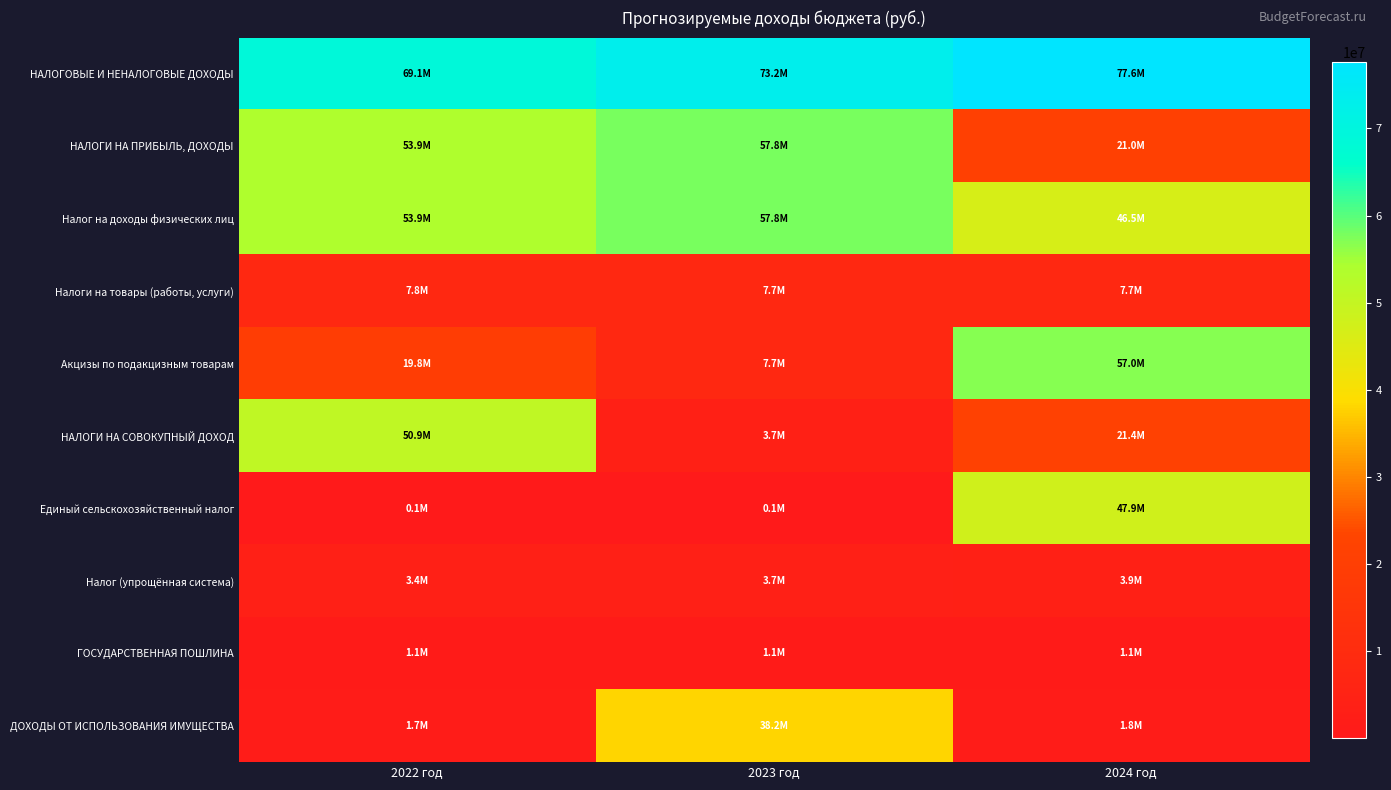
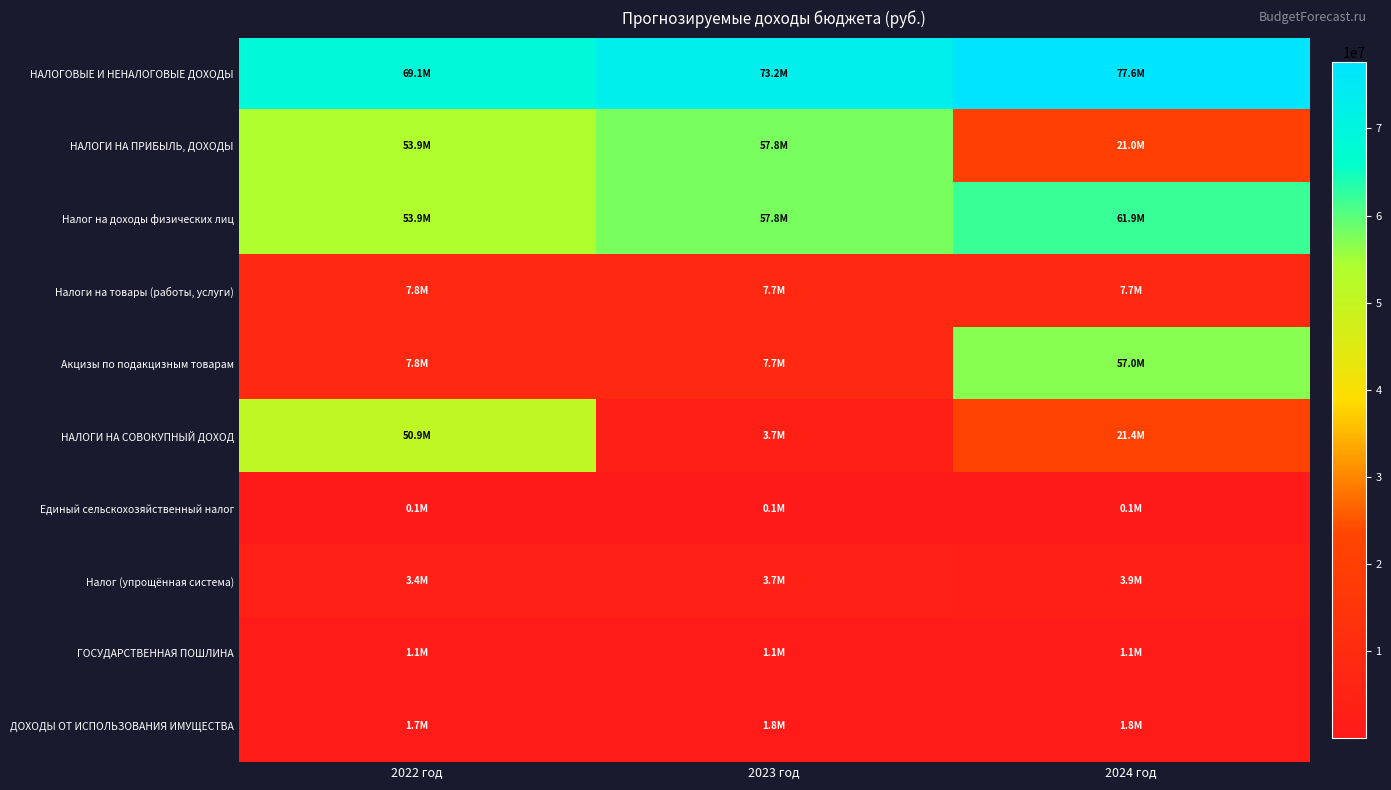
Налог на доходы физических лиц, 2024 год: 46.5M -> 61.9M
Акцизы по подакцизным товарам, 2022 год: 19.8M -> 7.8M
Единый сельскохозяйственный налог, 2024 год: 47.9M -> 0.1M
ДОХОДЫ ОТ ИСПОЛЬЗОВАНИЯ ИМУЩЕСТВА, 2023 год: 38.2M -> 1.8M
